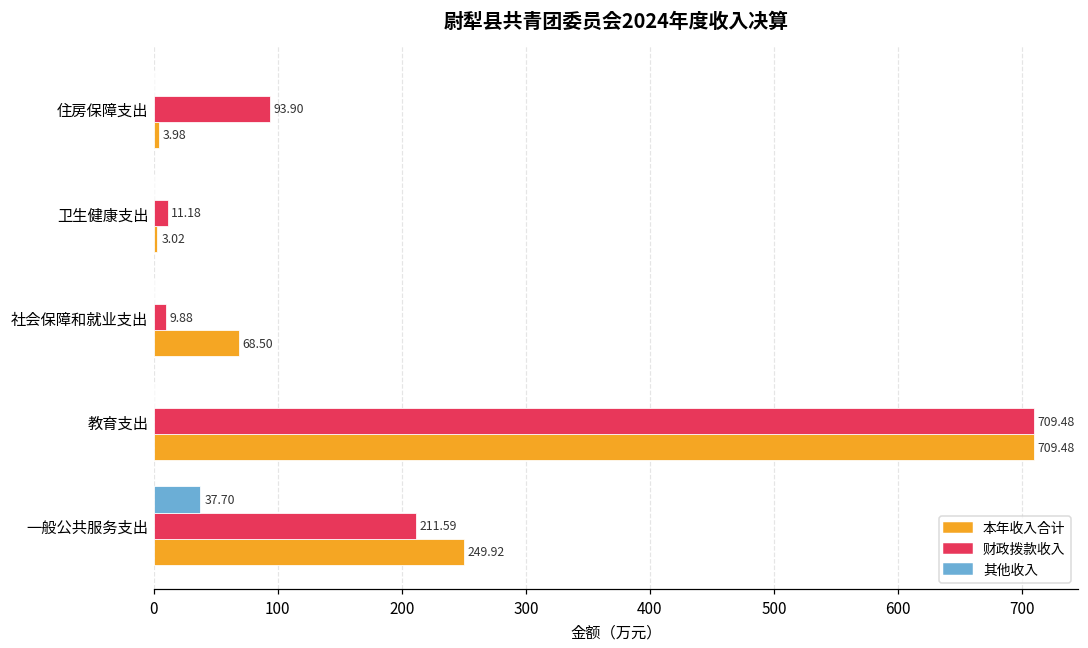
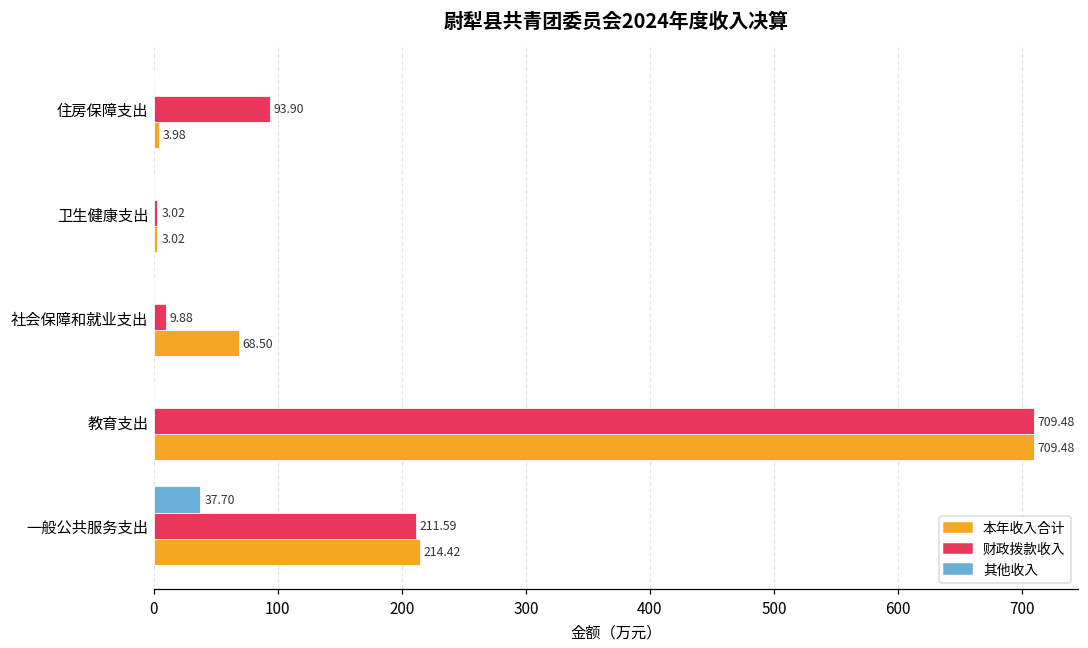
财政拨款收入, 卫生健康支出: 11.18 -> 3.02
本年收入合计, 一般公共服务支出: 249.92 -> 214.42
